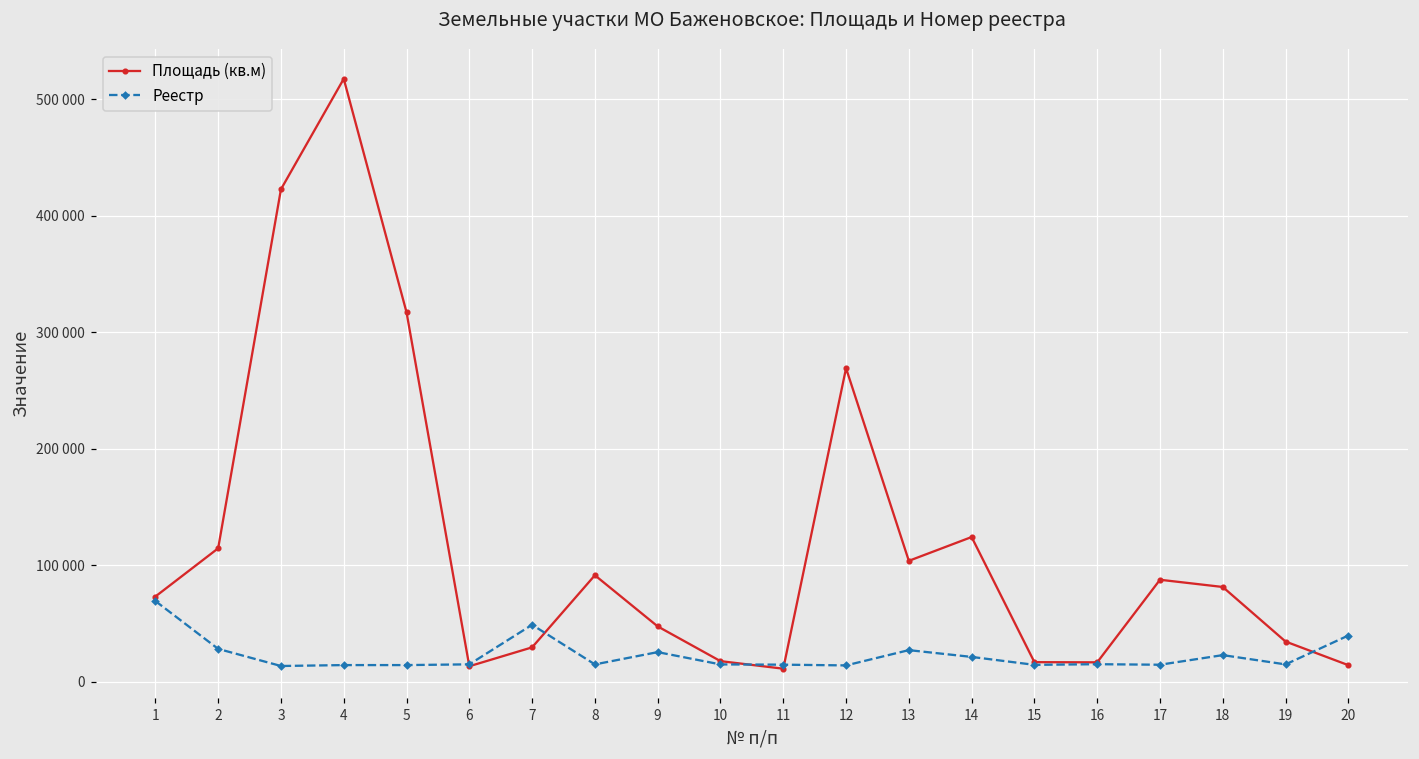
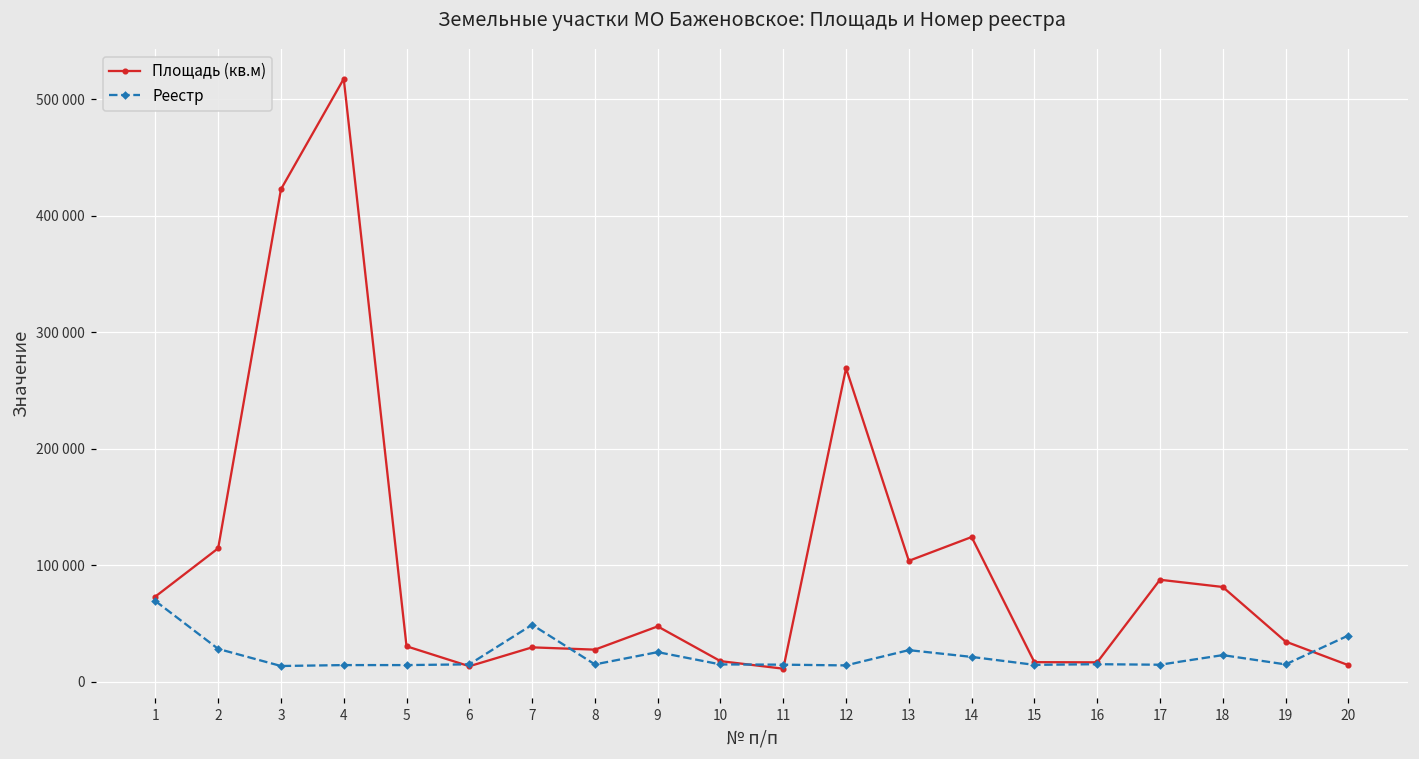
Площадь (кв.м), 5: 317000 -> 30000
Площадь (кв.м), 8: 91000 -> 27000
